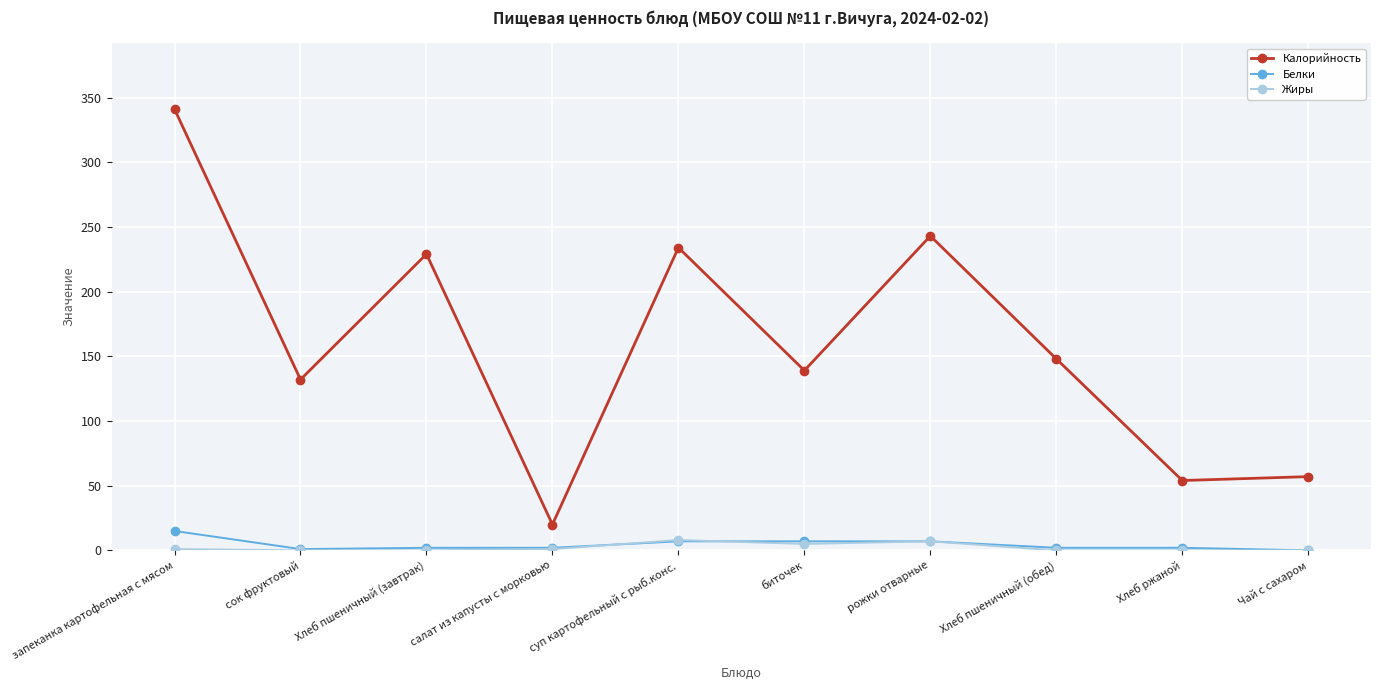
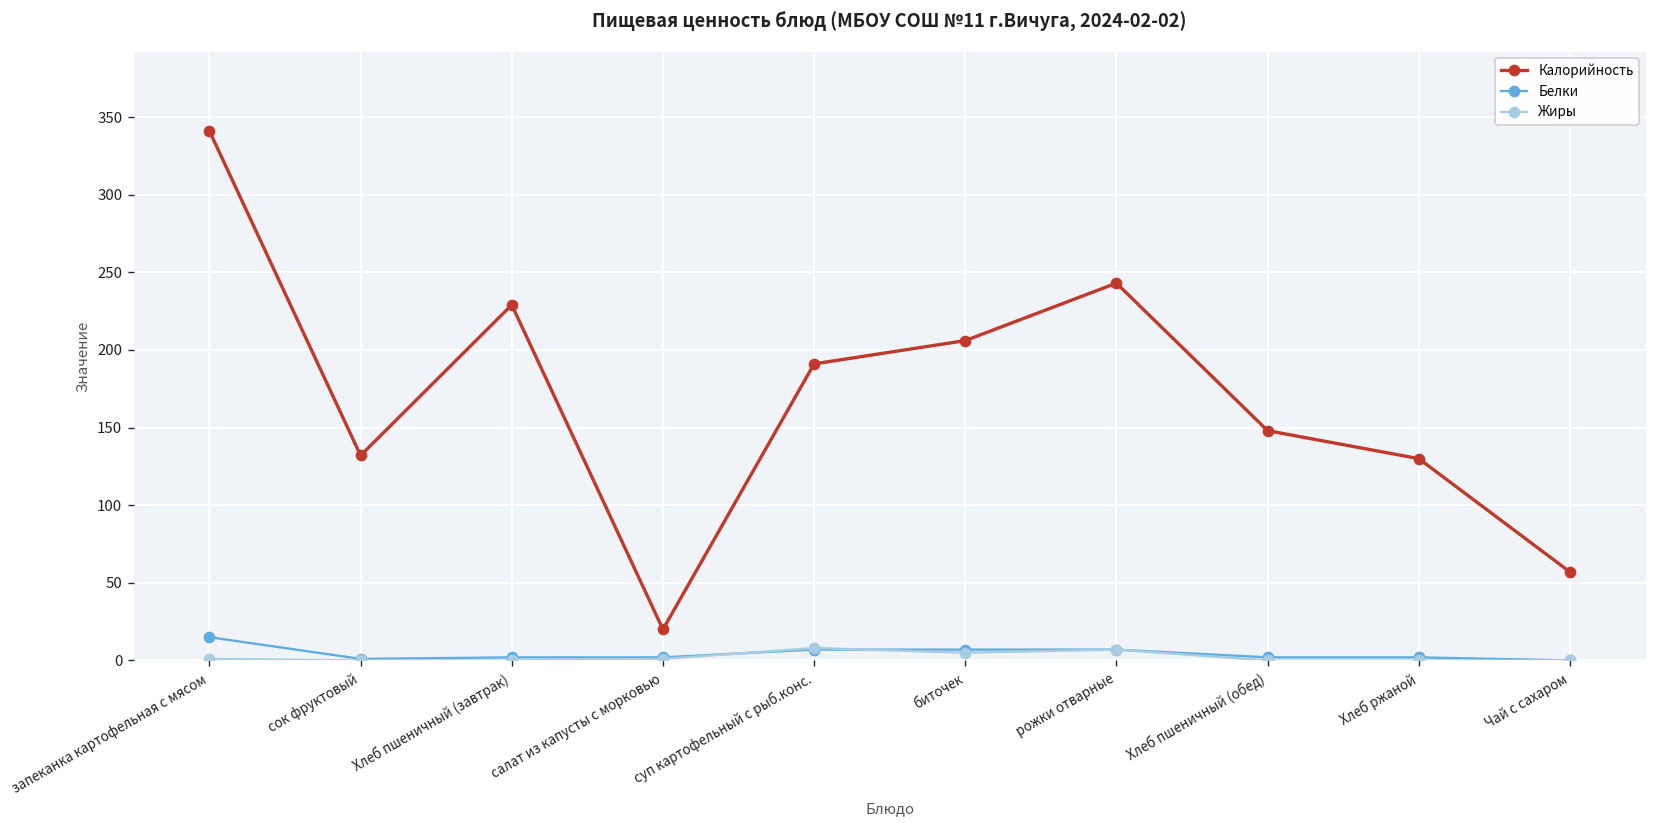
Калорийность, суп картофельный с рыб.конс.: 234 -> 191
Калорийность, биточек: 139 -> 206
Калорийность, Хлеб ржаной: 54 -> 130
